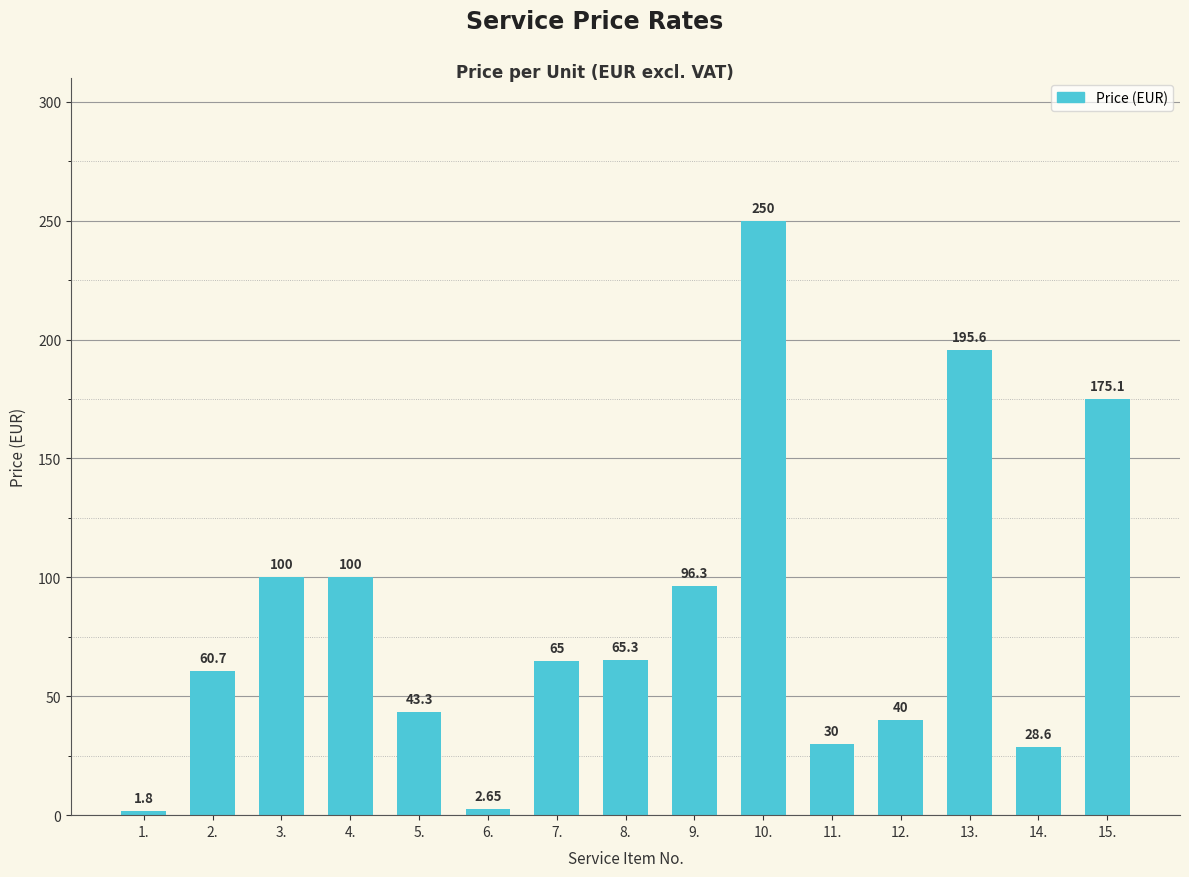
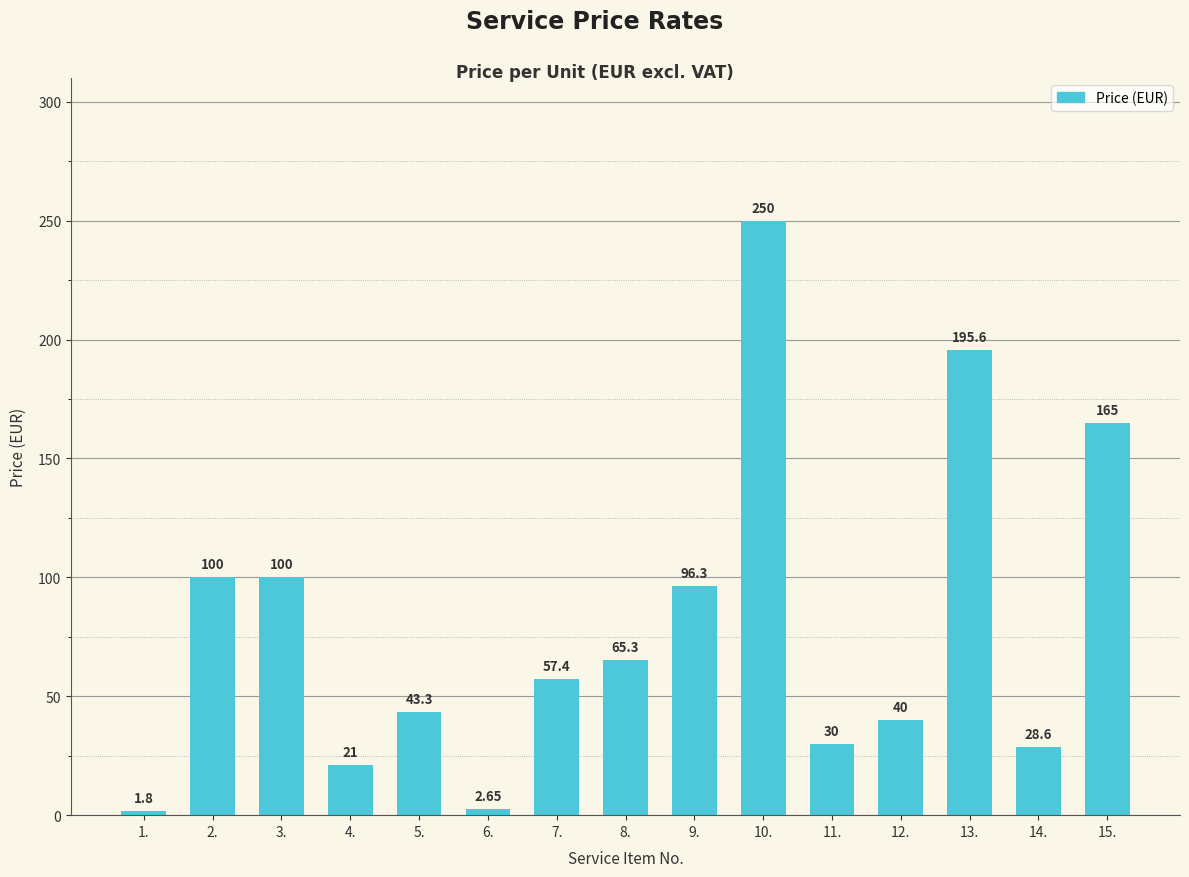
2.: 60.7 -> 100
4.: 100 -> 21
7.: 65 -> 57.4
15.: 175.1 -> 165
